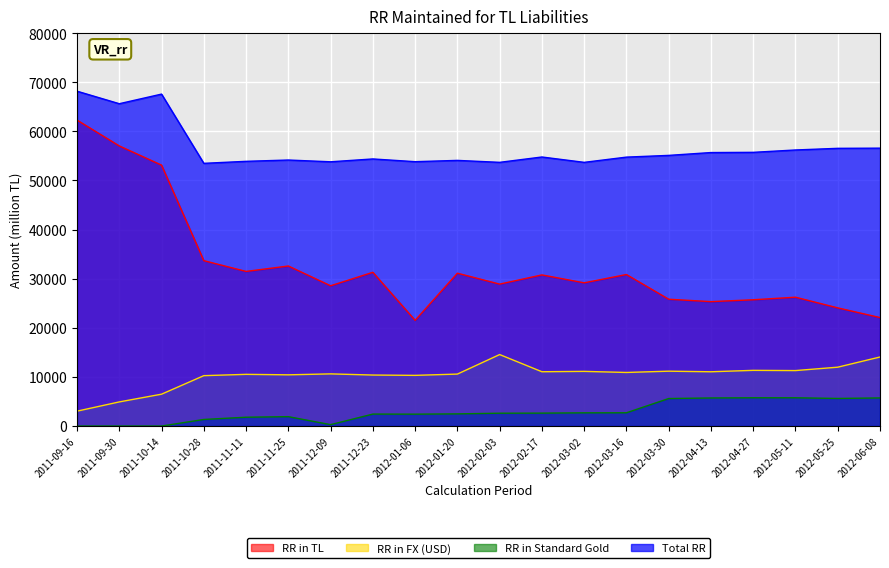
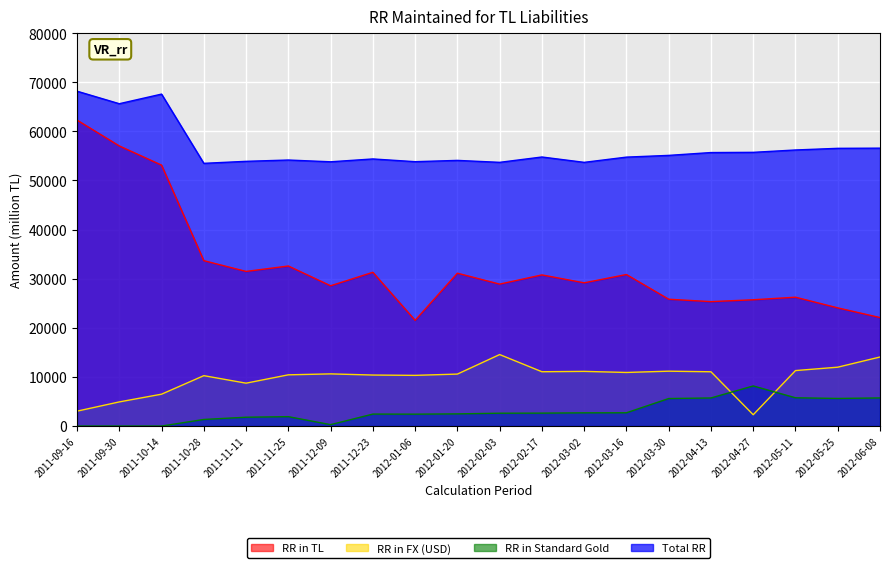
RR in FX (USD), 2011-11-11: 11000 -> 9000
RR in FX (USD), 2012-04-27: 11000 -> 2000
RR in Standard Gold, 2012-04-27: 6000 -> 8000
